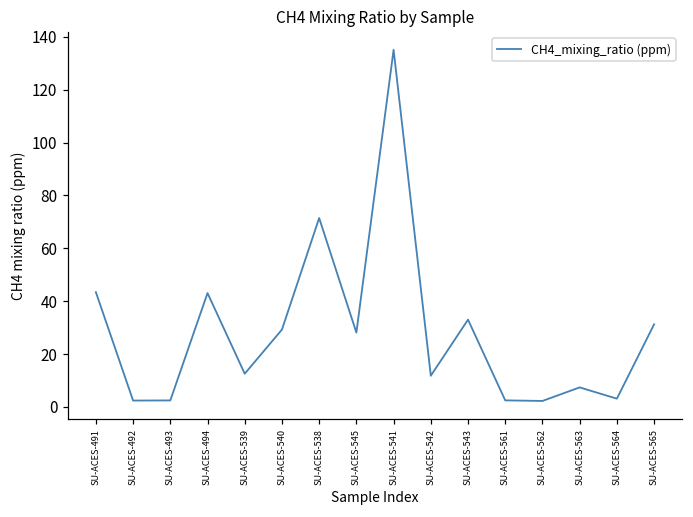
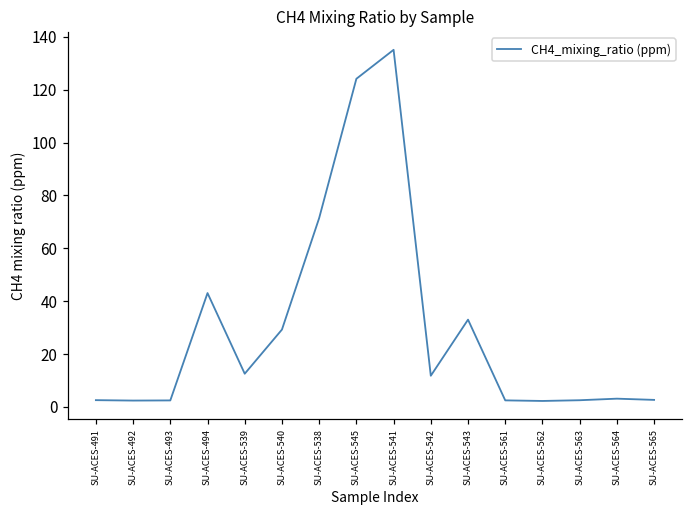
SU-ACES-491: 43 -> 3
SU-ACES-545: 28 -> 124
SU-ACES-563: 7 -> 3
SU-ACES-565: 31 -> 3
